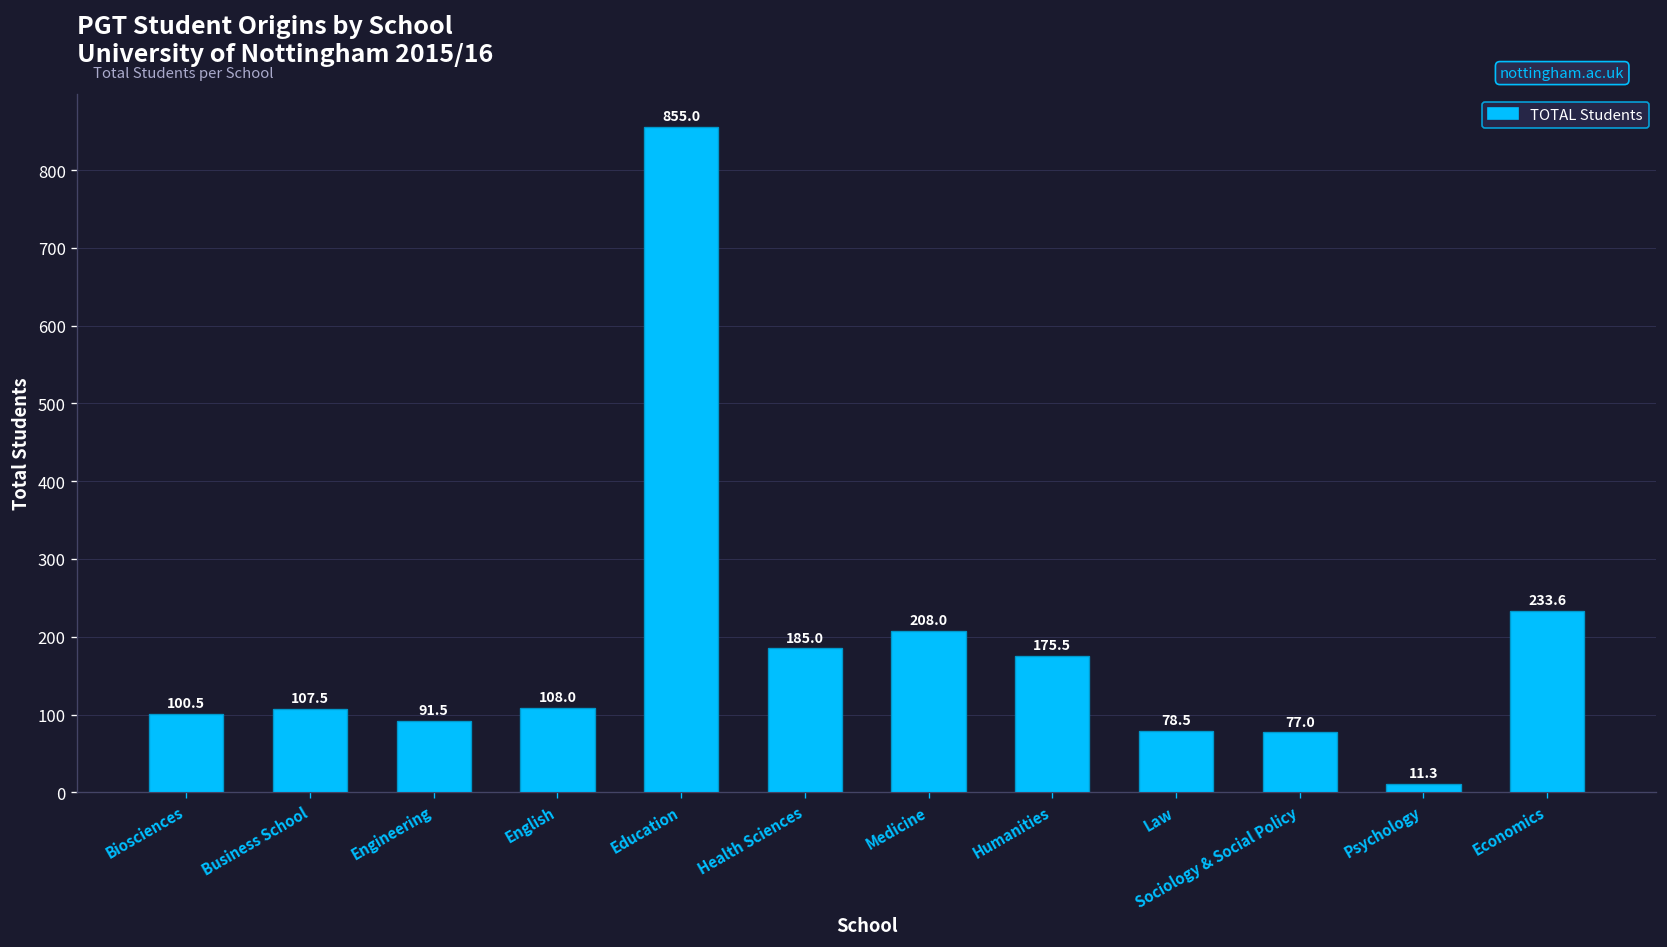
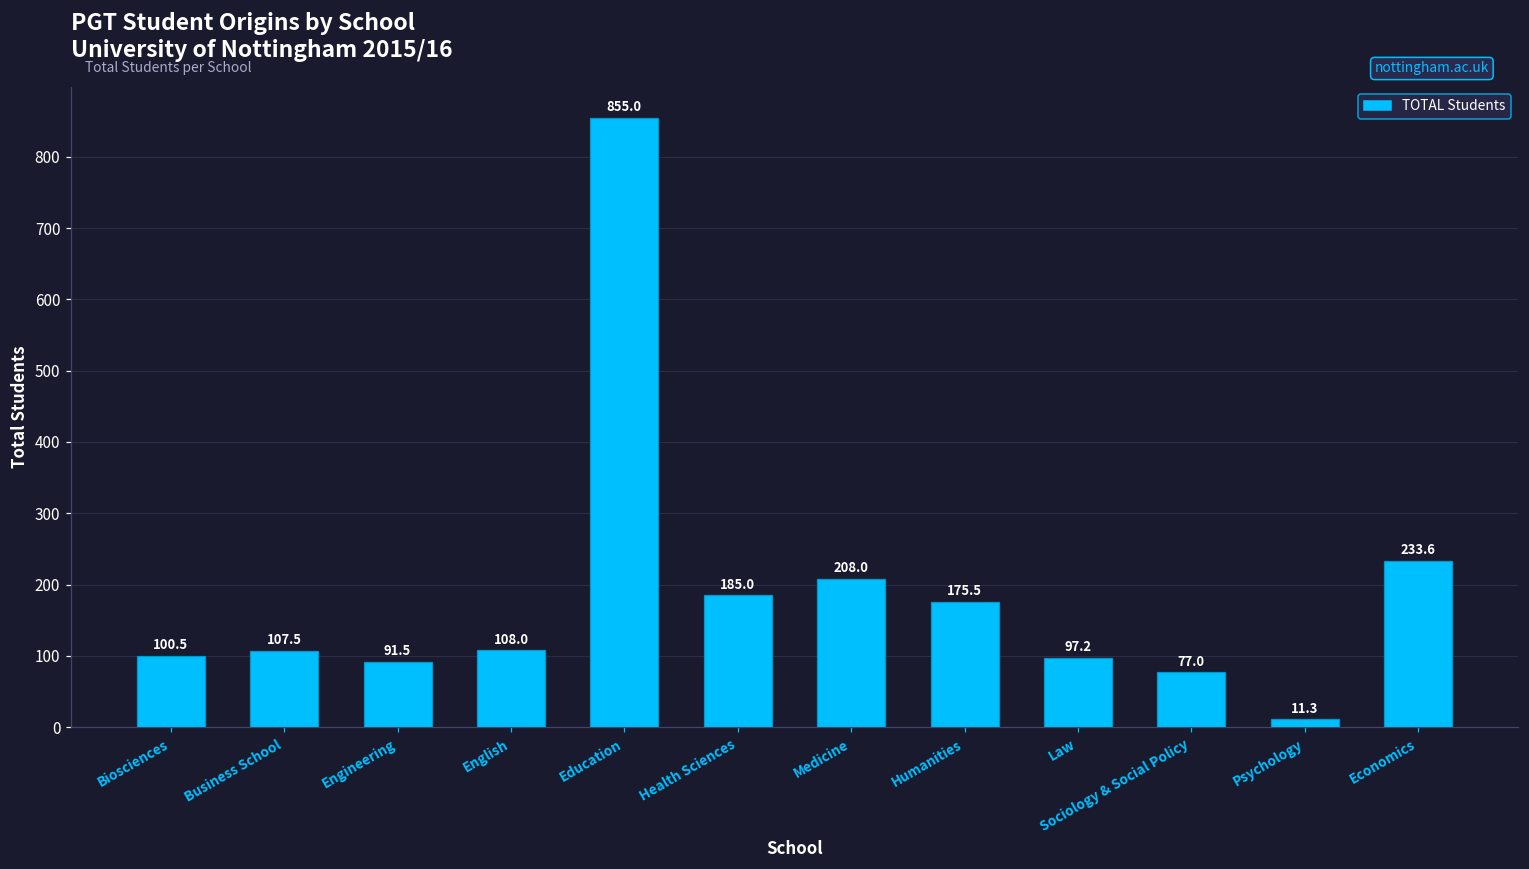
Law: 78.5 -> 97.2
